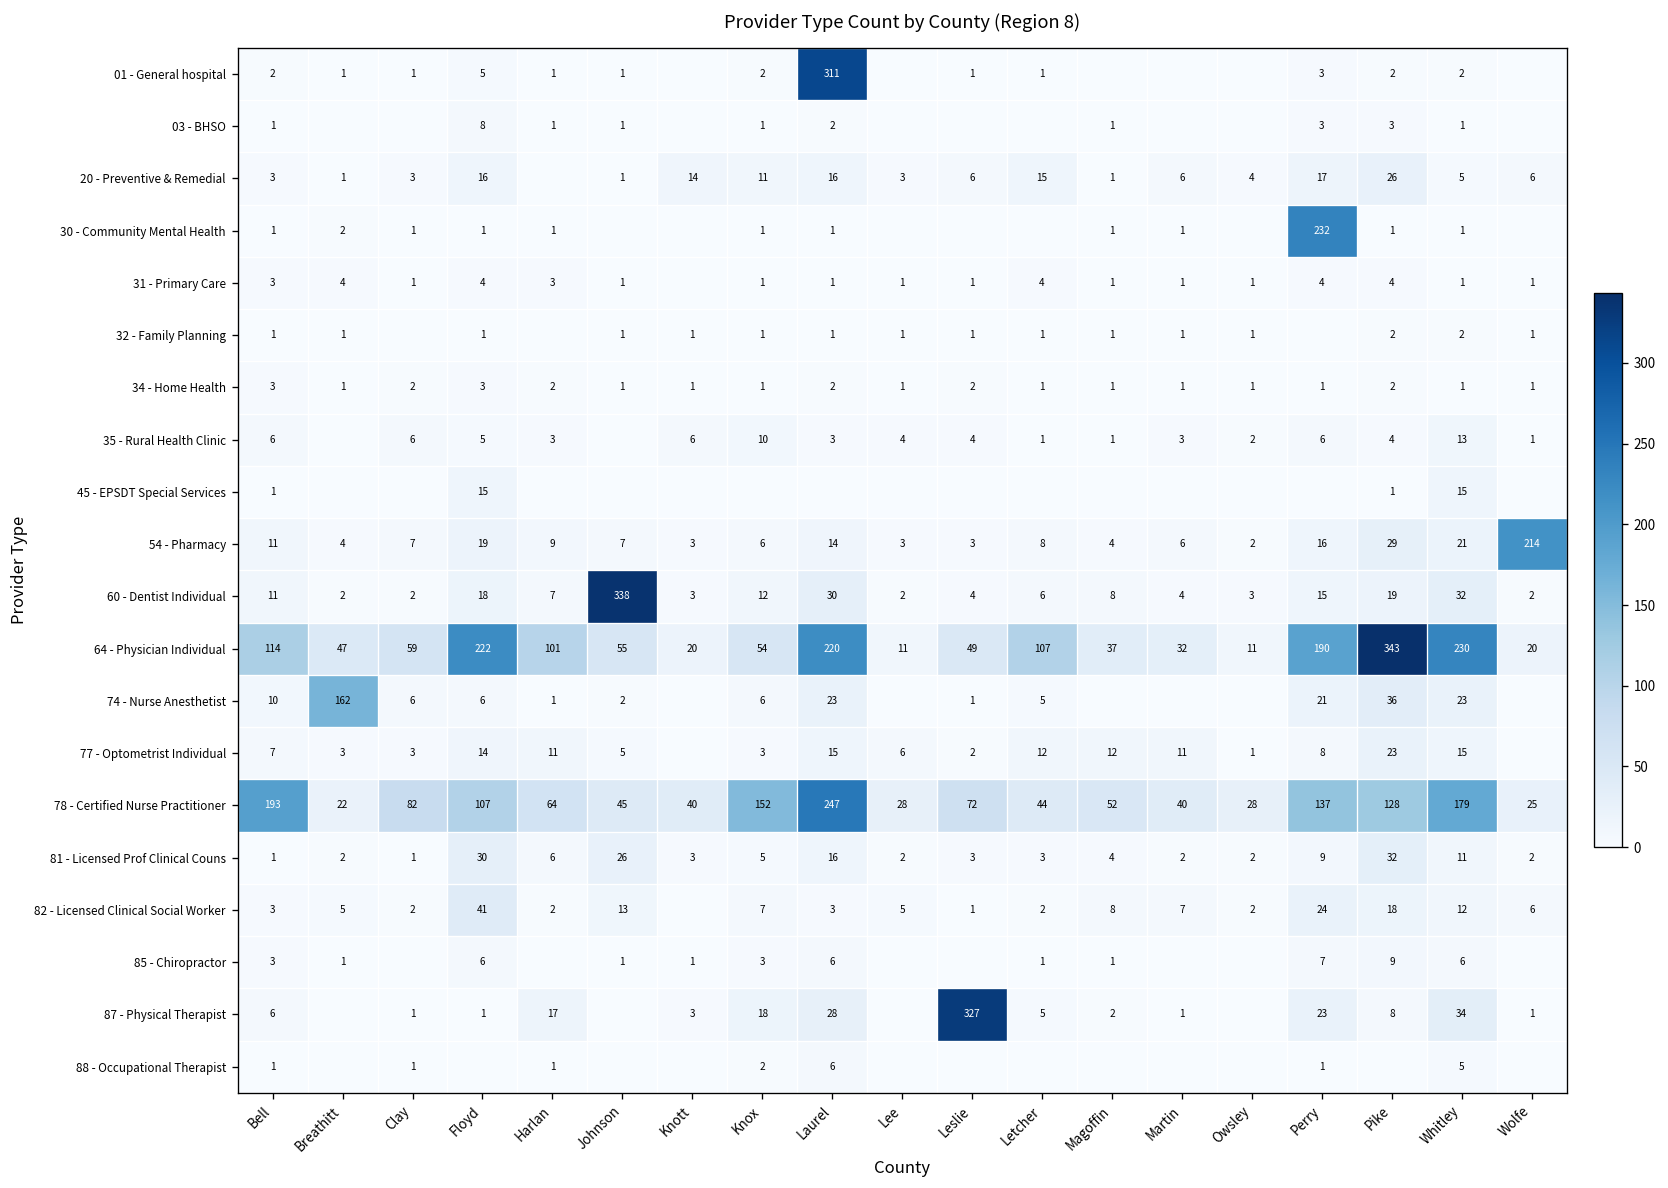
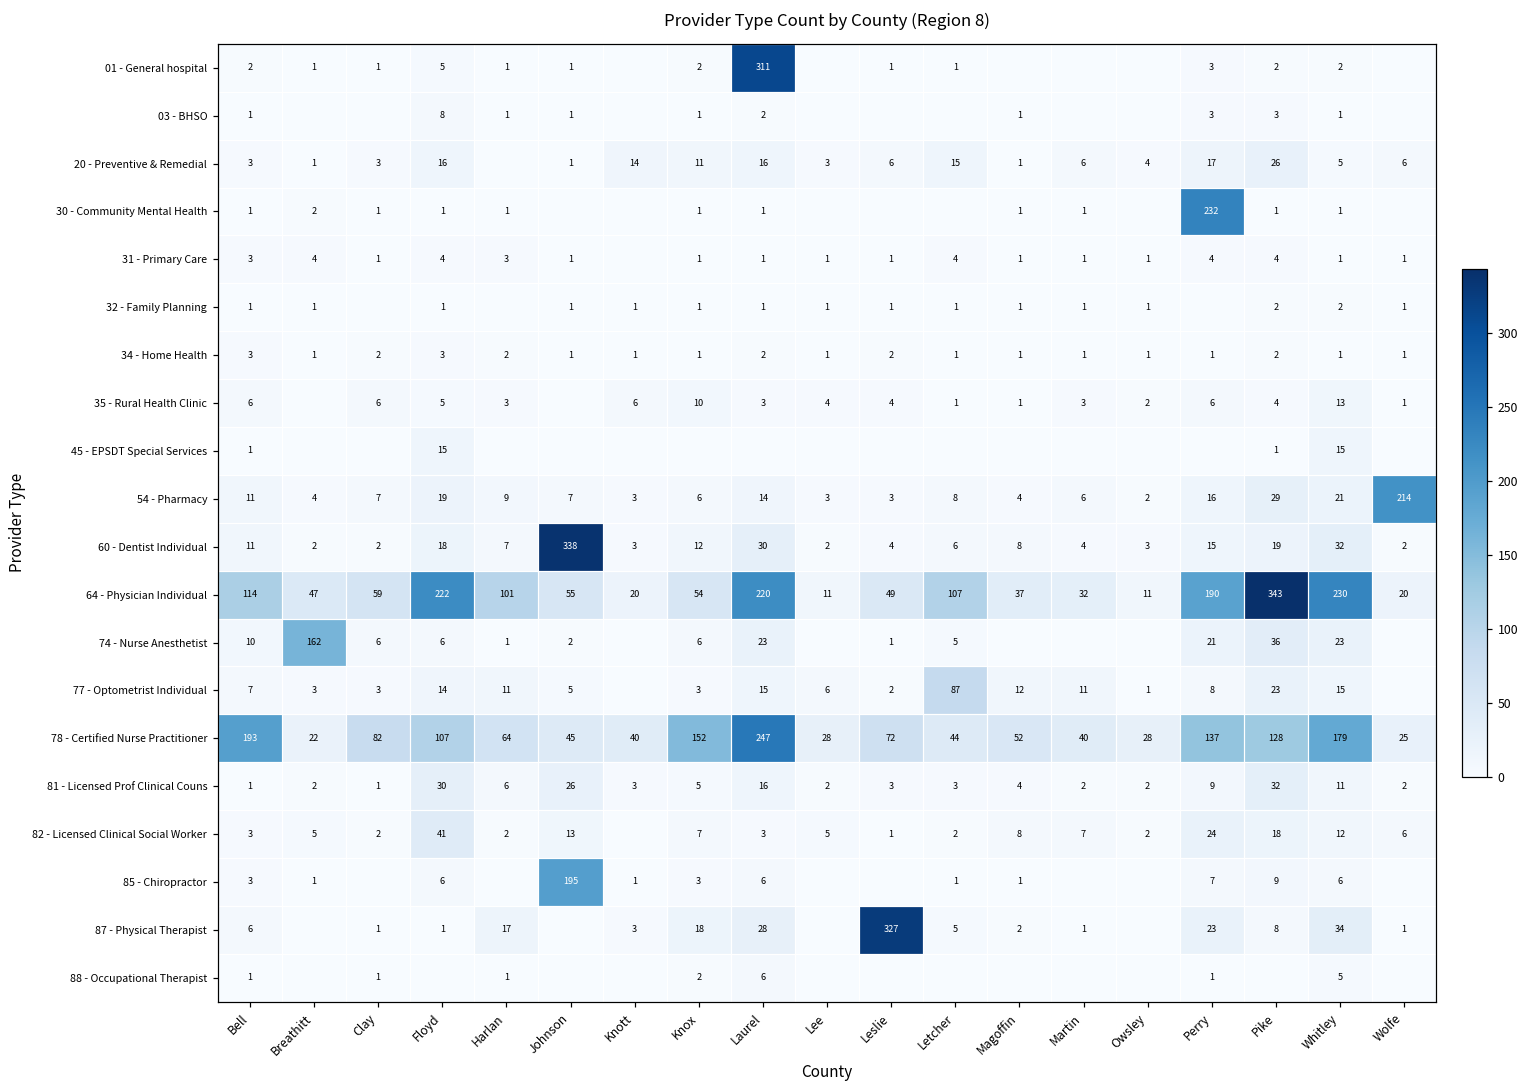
77 - Optometrist Individual, Letcher: 12 -> 87
85 - Chiropractor, Johnson: 1 -> 195
